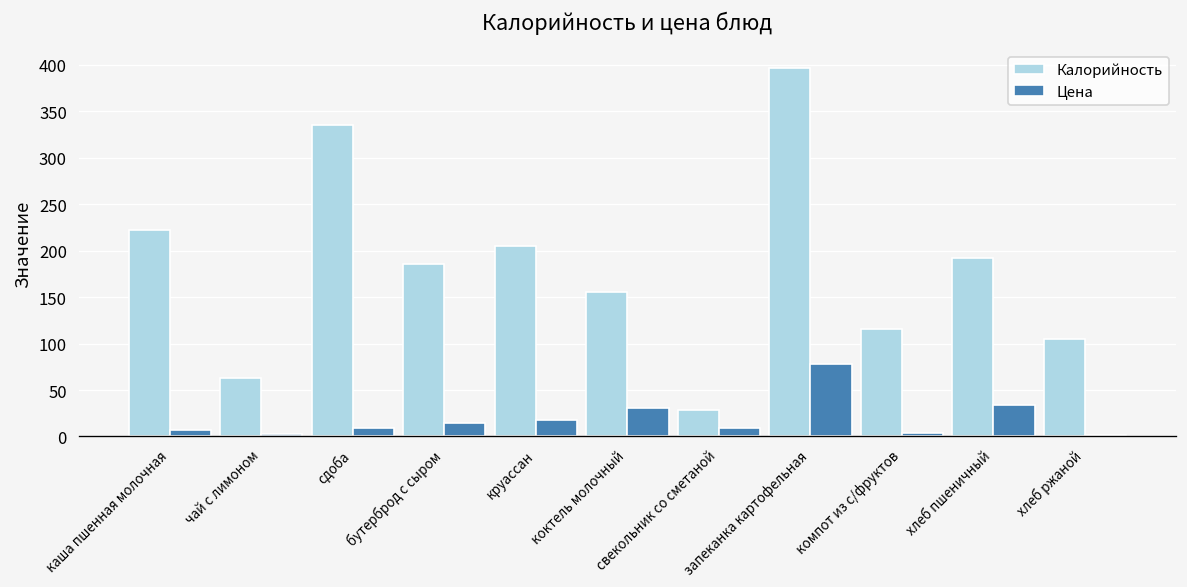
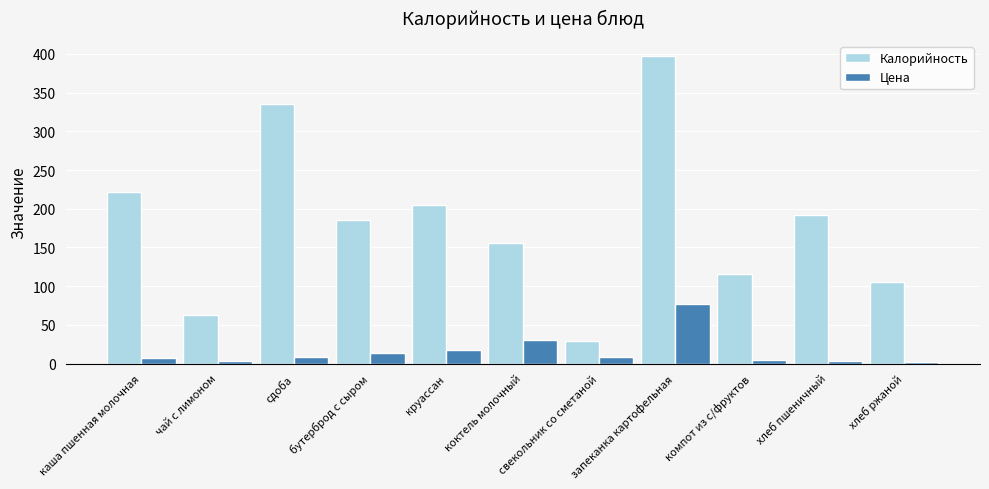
Цена, хлеб пшеничный: 30 -> 0
